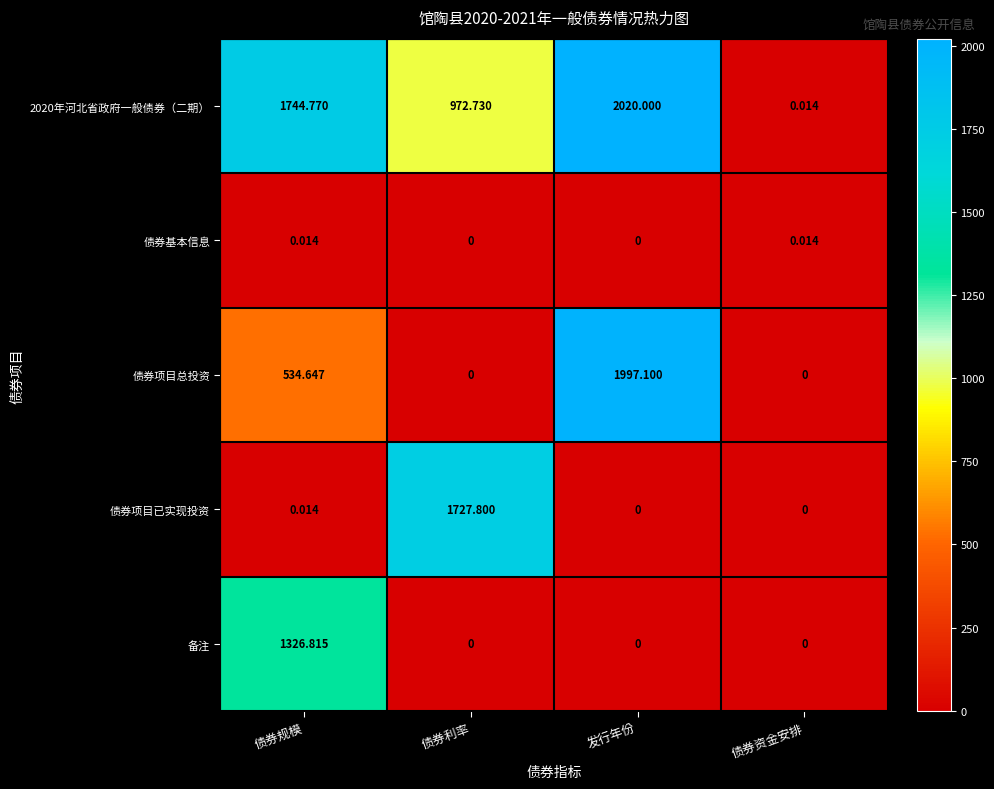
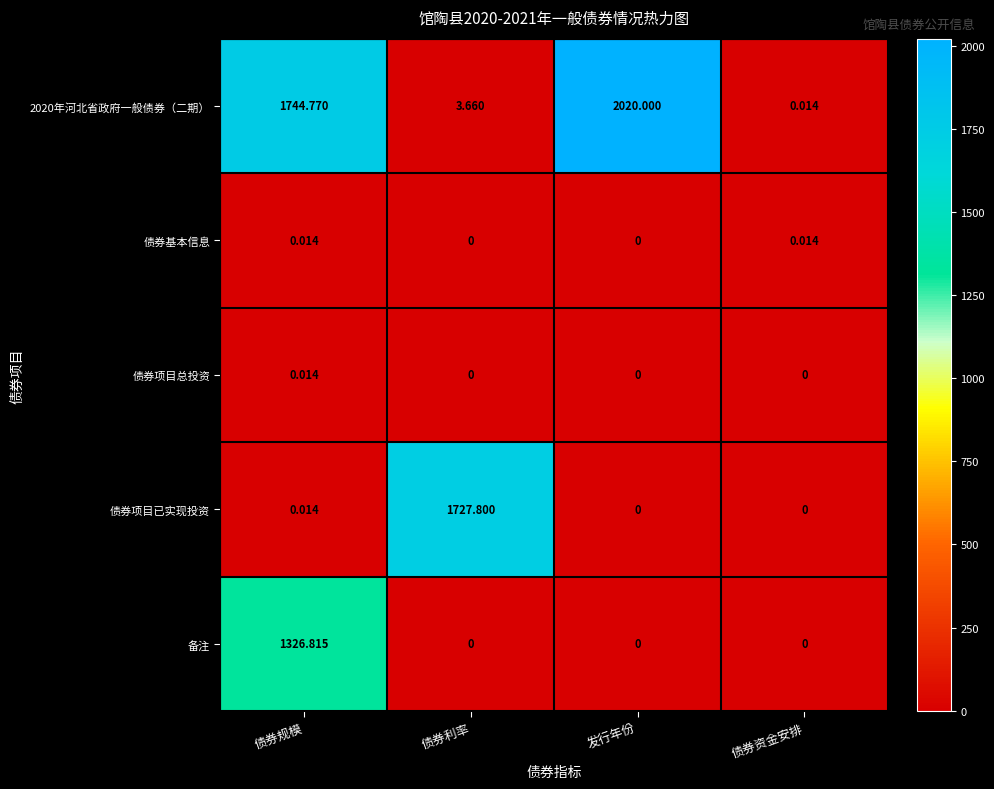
2020年河北省政府一般债券（二期）, 债券利率: 972.730 -> 3.660
债券项目总投资, 债券规模: 534.647 -> 0.014
债券项目总投资, 发行年份: 1997.100 -> 0
